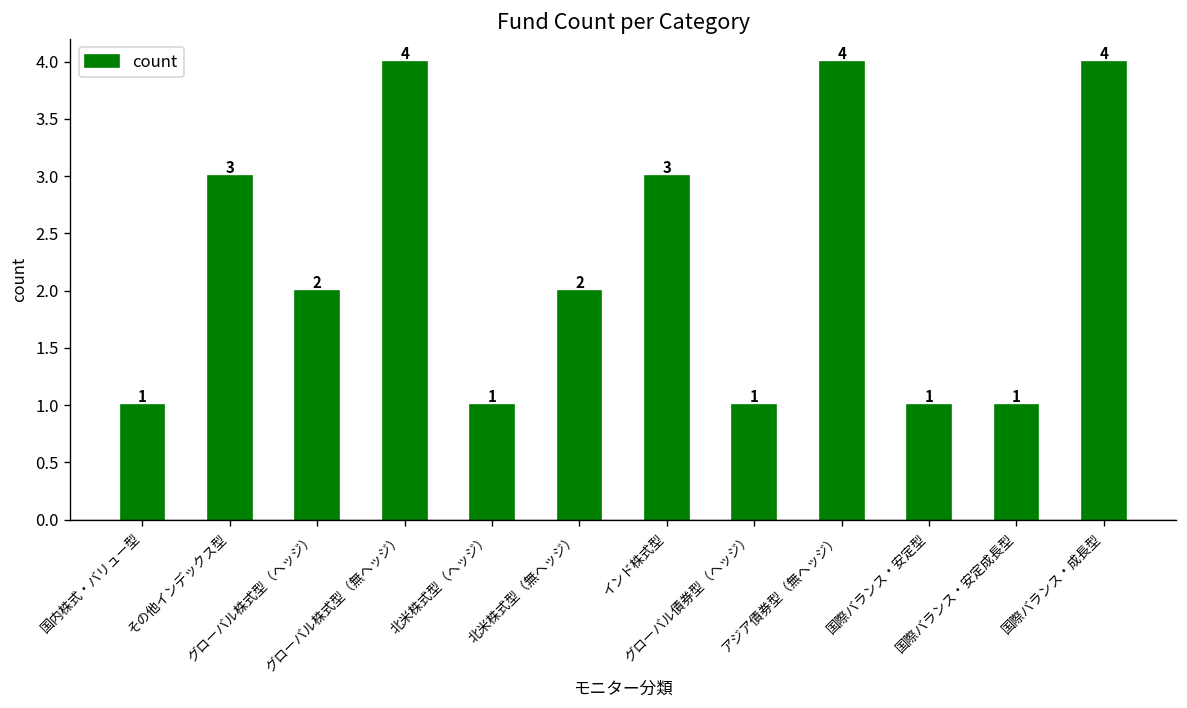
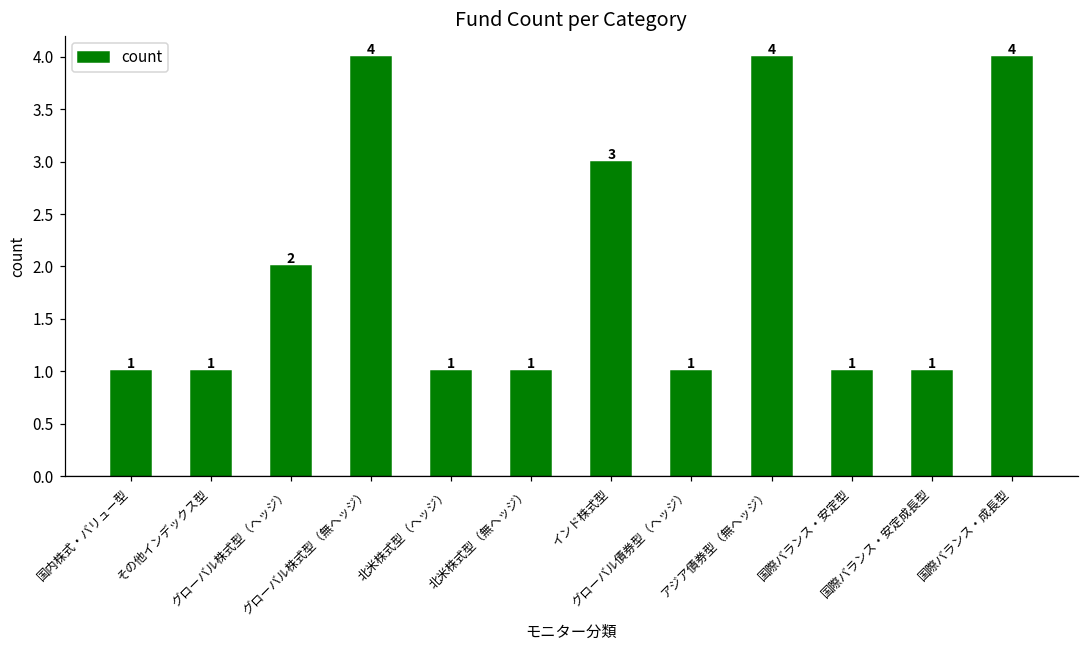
その他インデックス型: 3 -> 1
北米株式型（無ヘッジ）: 2 -> 1
